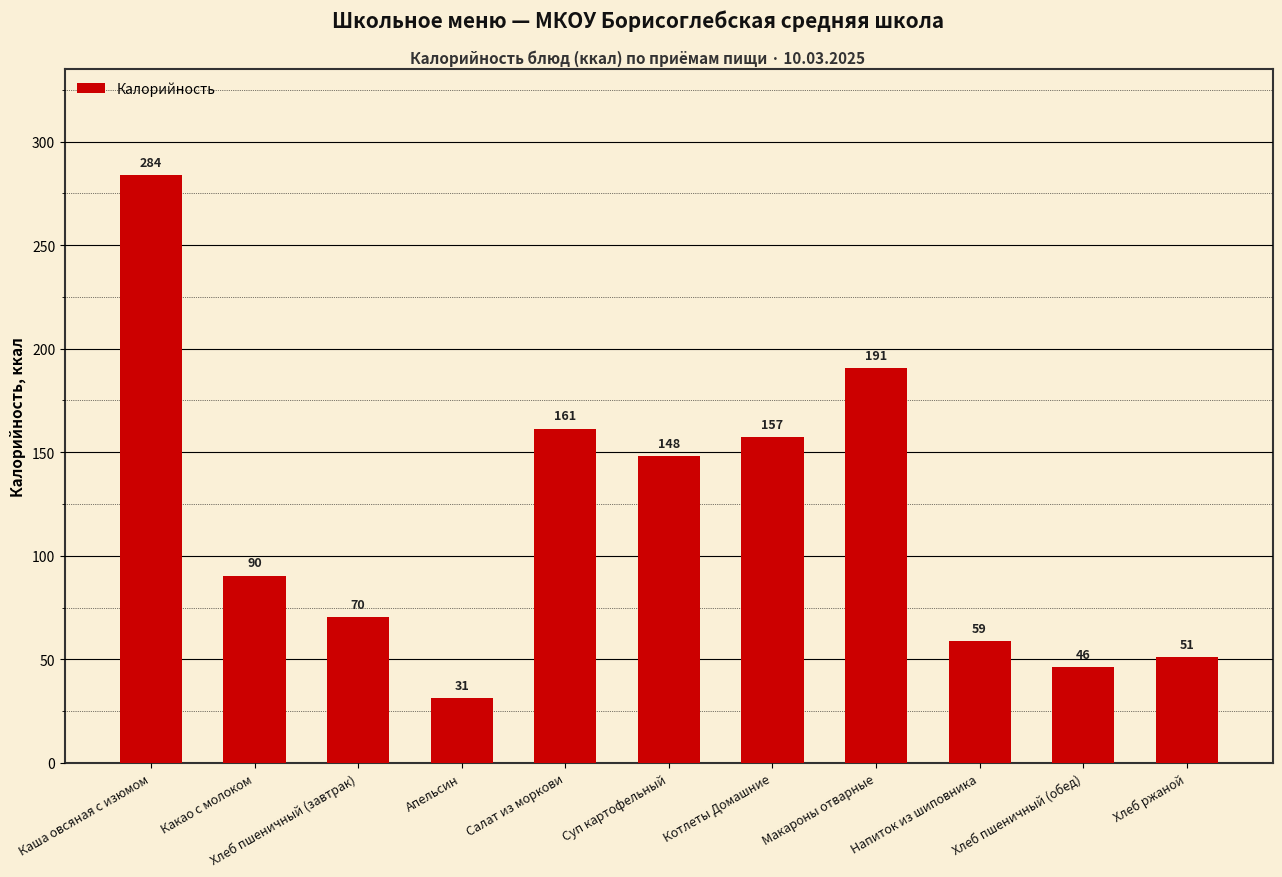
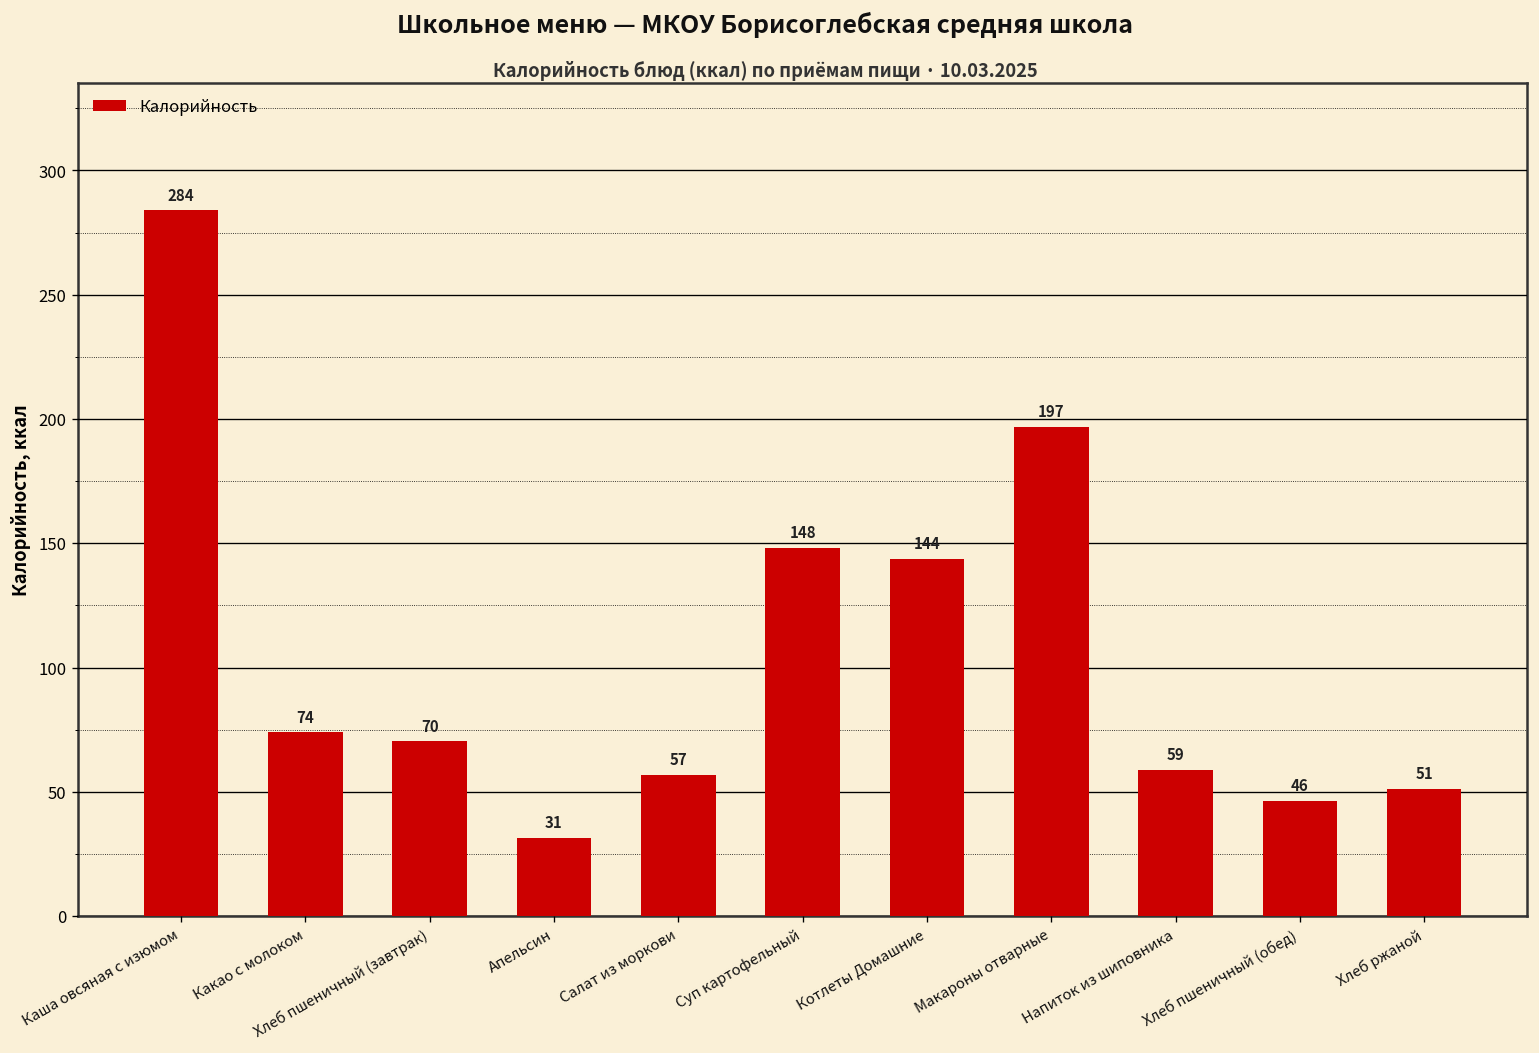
Какао с молоком: 90 -> 74
Салат из моркови: 161 -> 57
Котлеты Домашние: 157 -> 144
Макароны отварные: 191 -> 197
